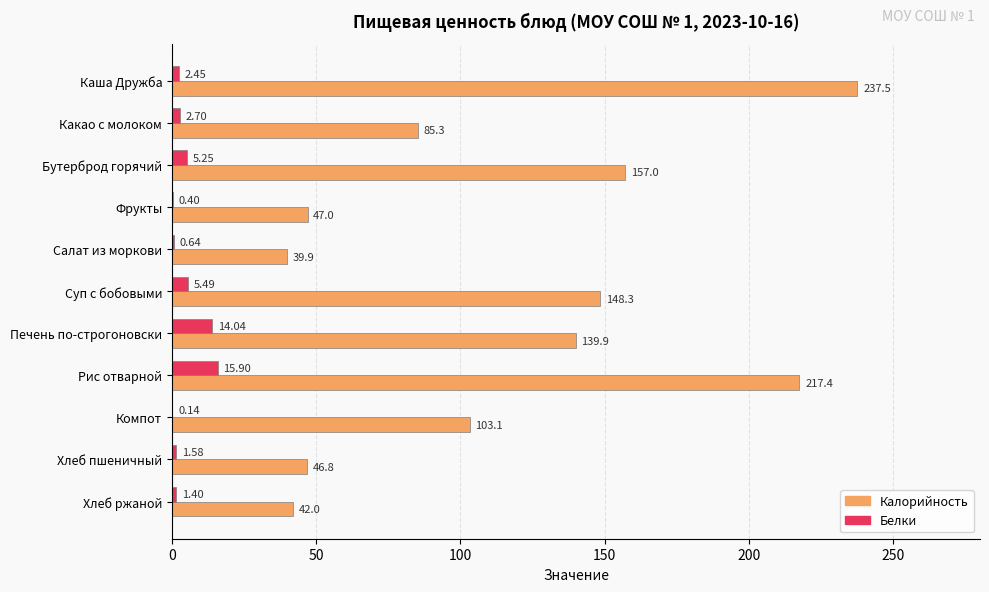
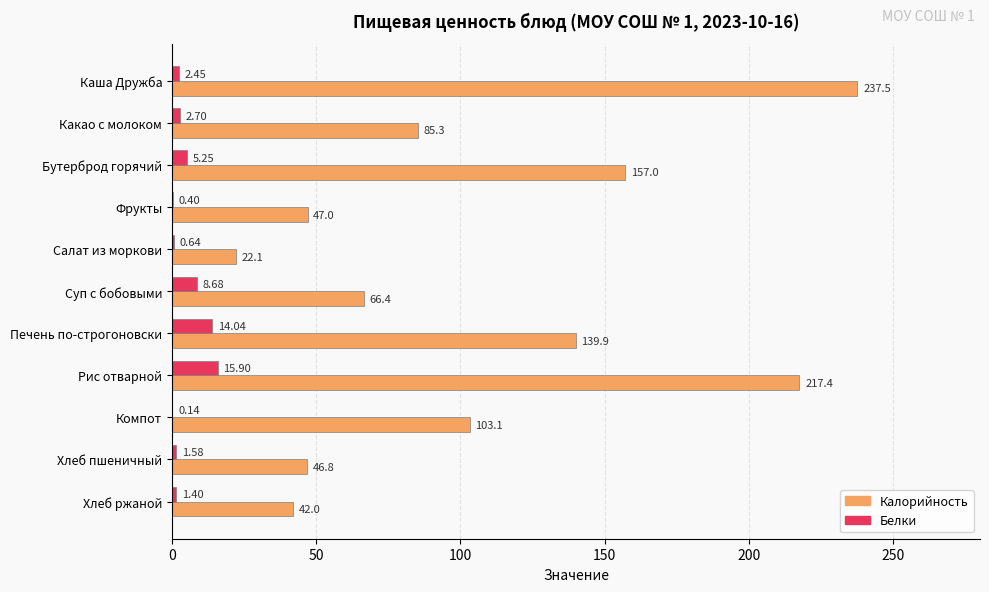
Калорийность, Салат из моркови: 39.9 -> 22.1
Белки, Суп с бобовыми: 5.49 -> 8.68
Калорийность, Суп с бобовыми: 148.3 -> 66.4
